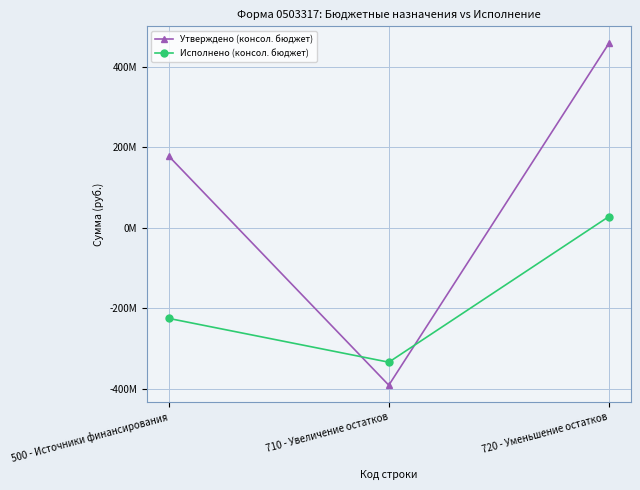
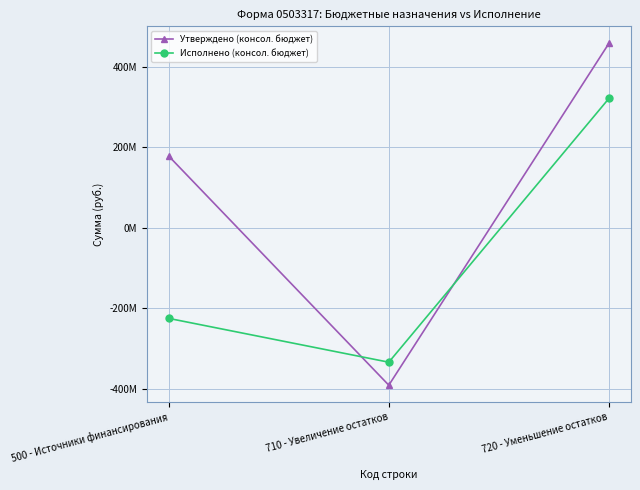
Исполнено (консол. бюджет), 720 - Уменьшение остатков: 30000000 -> 320000000
